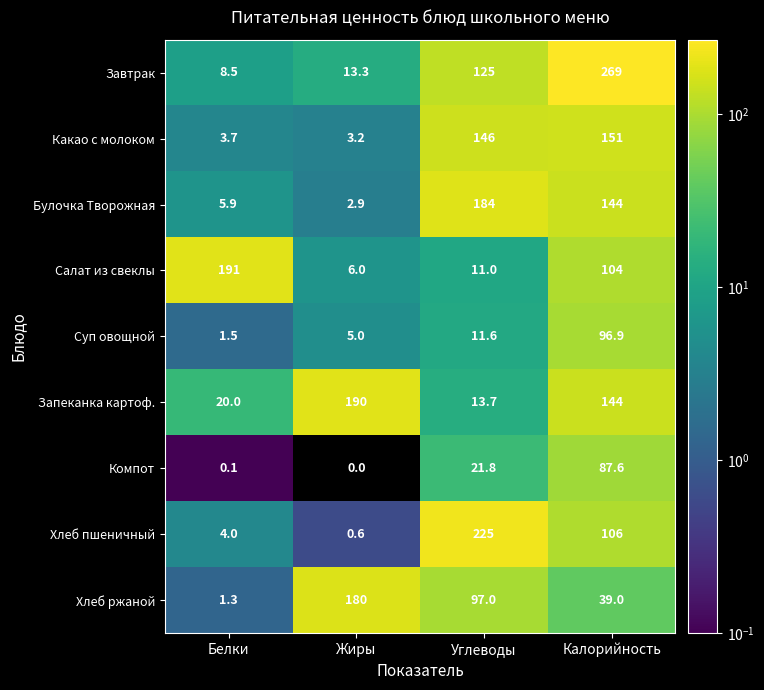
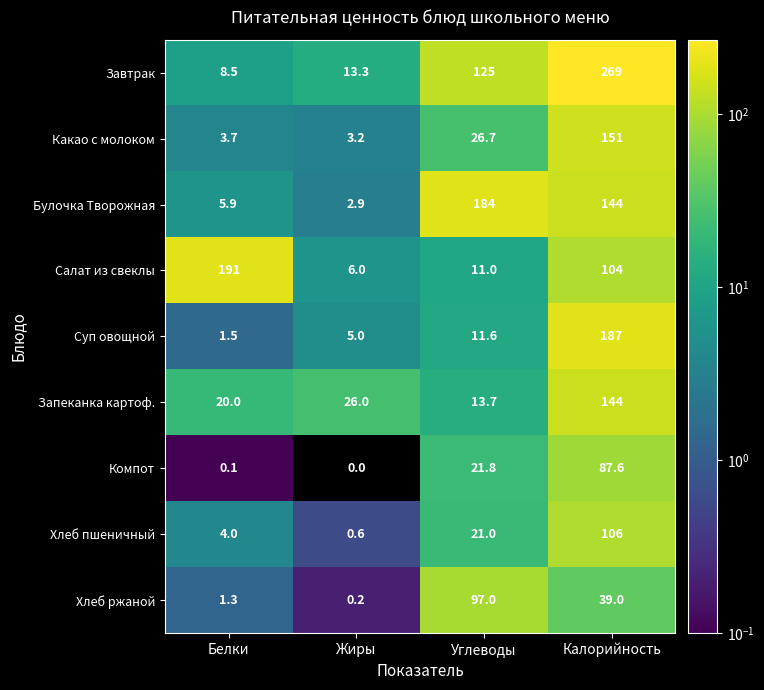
Какао с молоком, Углеводы: 146 -> 26.7
Суп овощной, Калорийность: 96.9 -> 187
Запеканка картоф., Жиры: 190 -> 26.0
Хлеб пшеничный, Углеводы: 225 -> 21.0
Хлеб ржаной, Жиры: 180 -> 0.2
